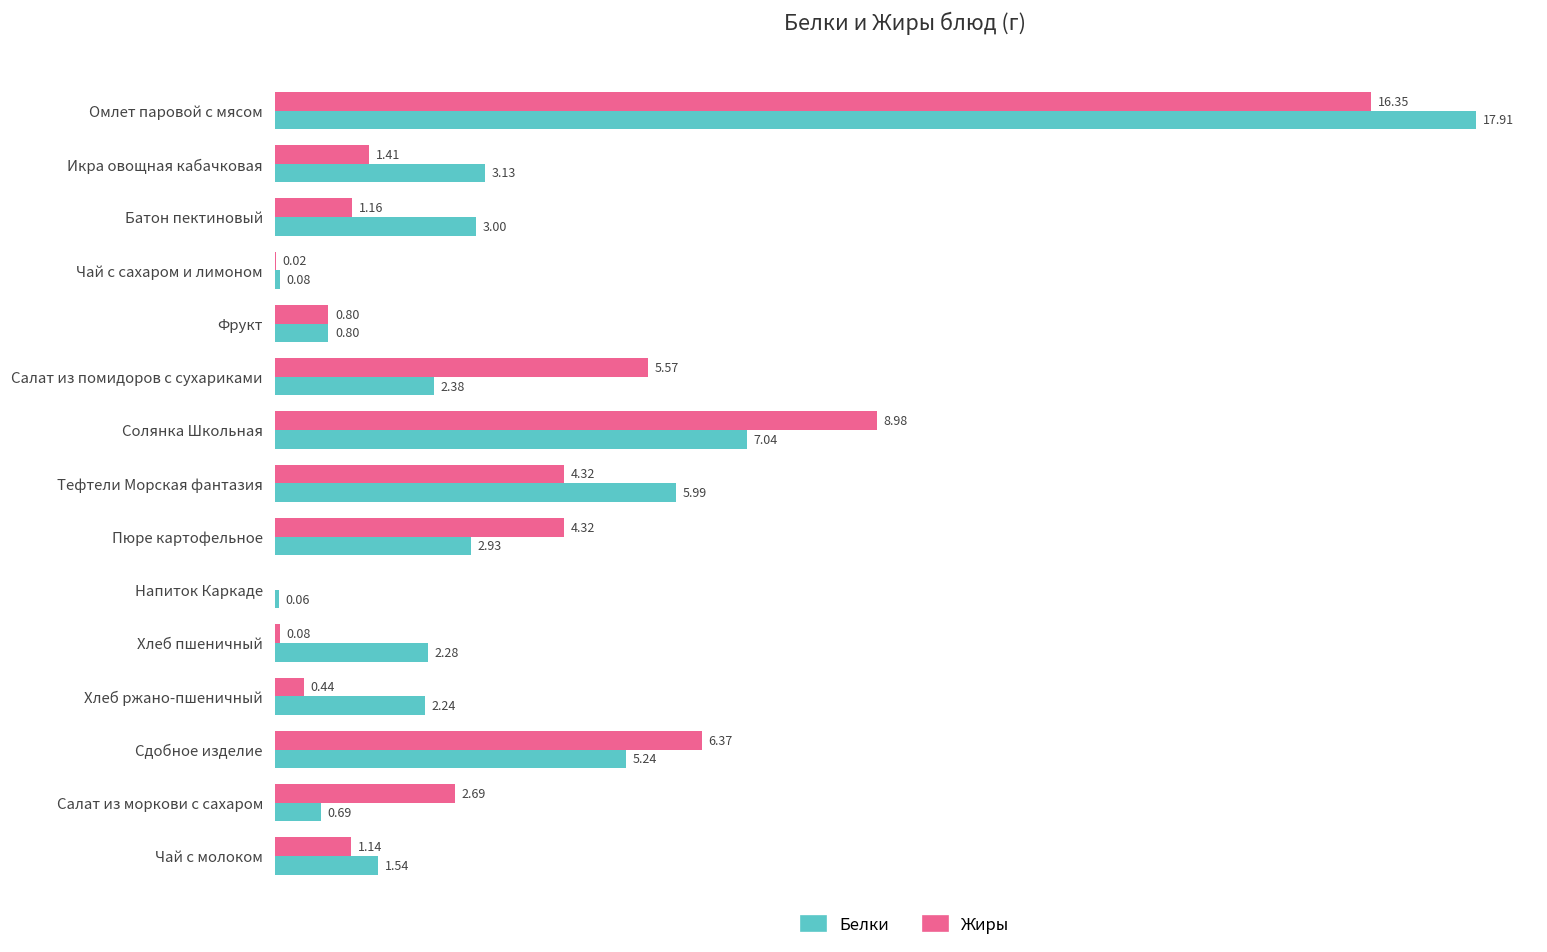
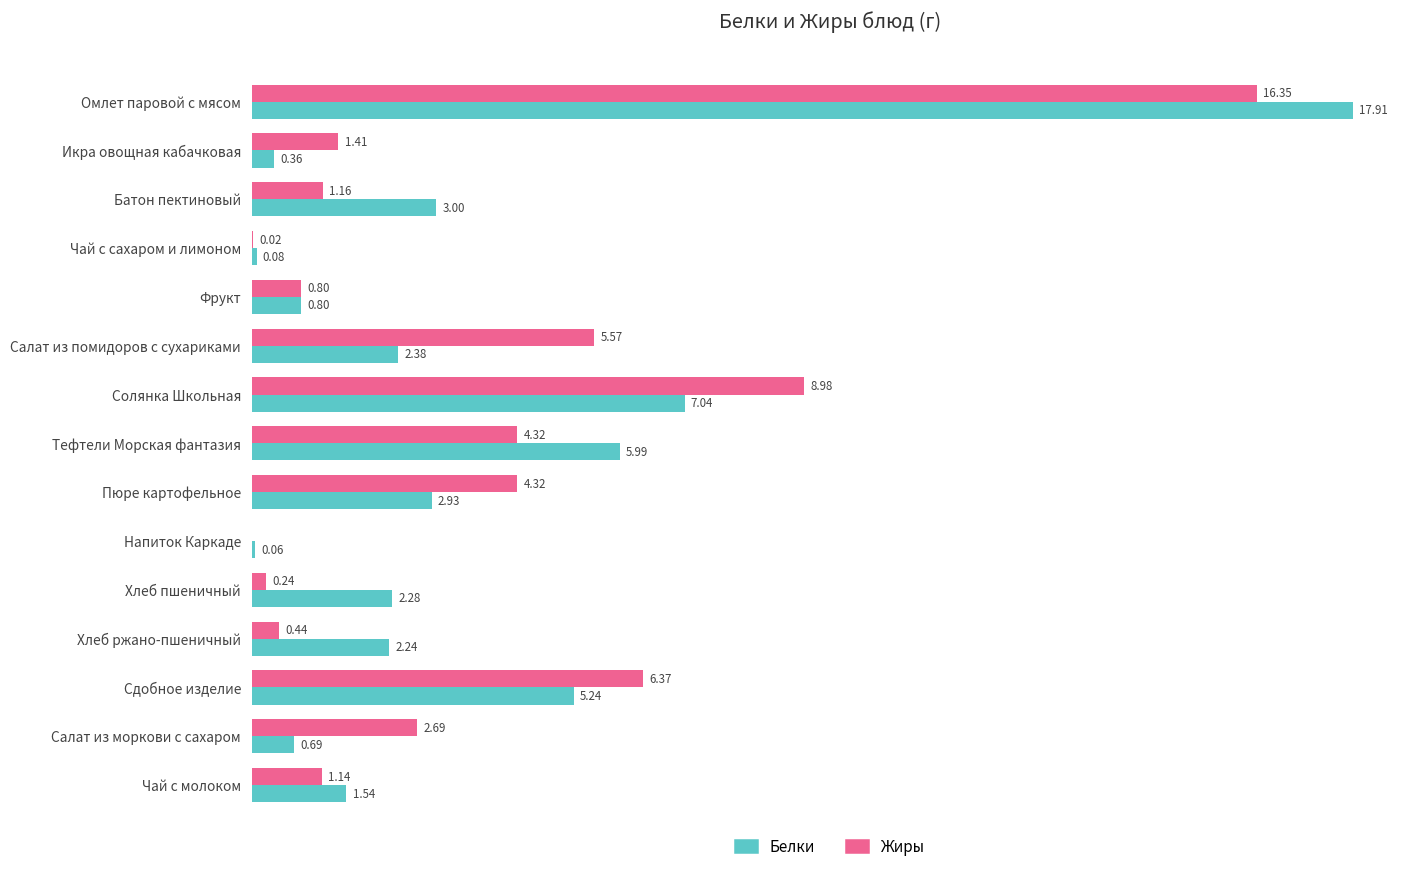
Белки, Икра овощная кабачковая: 3.13 -> 0.36
Жиры, Хлеб пшеничный: 0.08 -> 0.24
